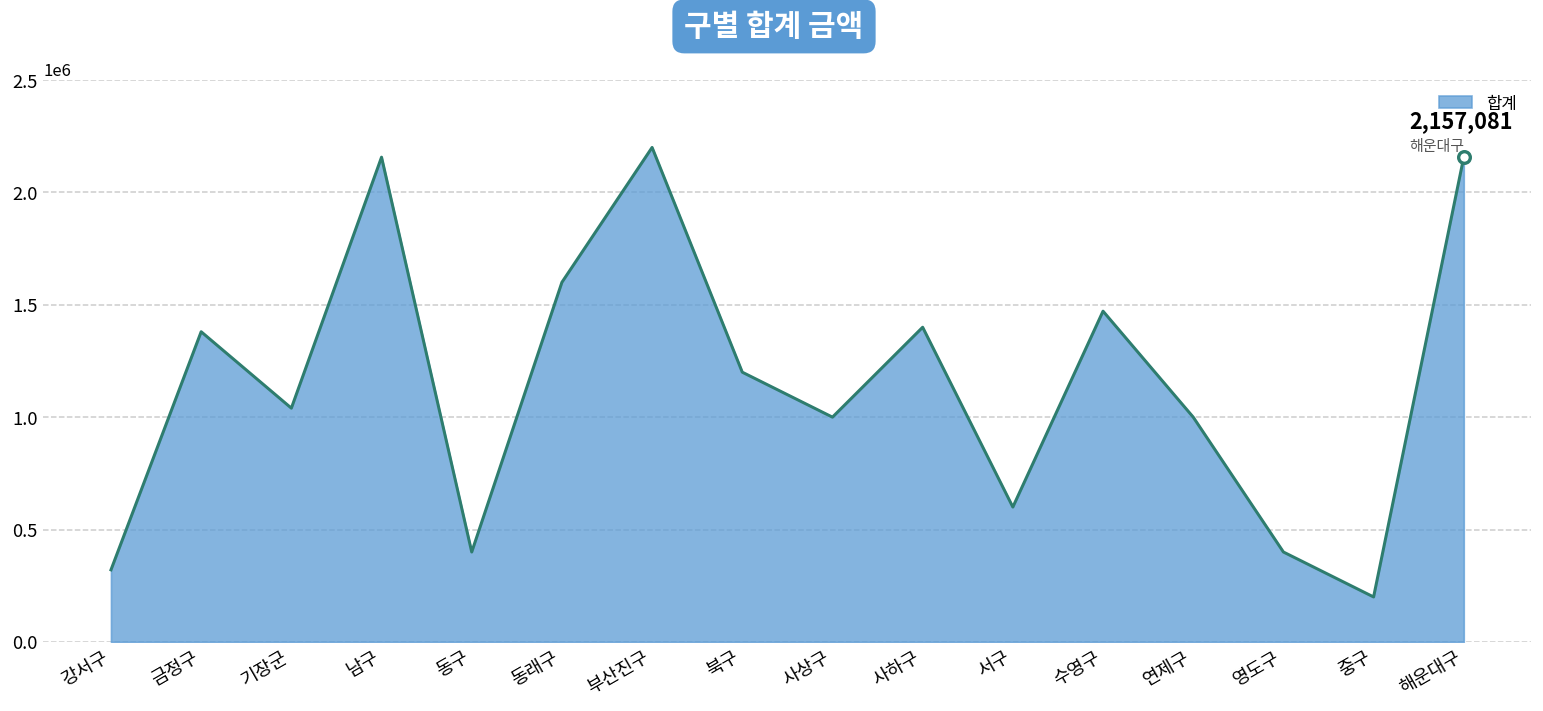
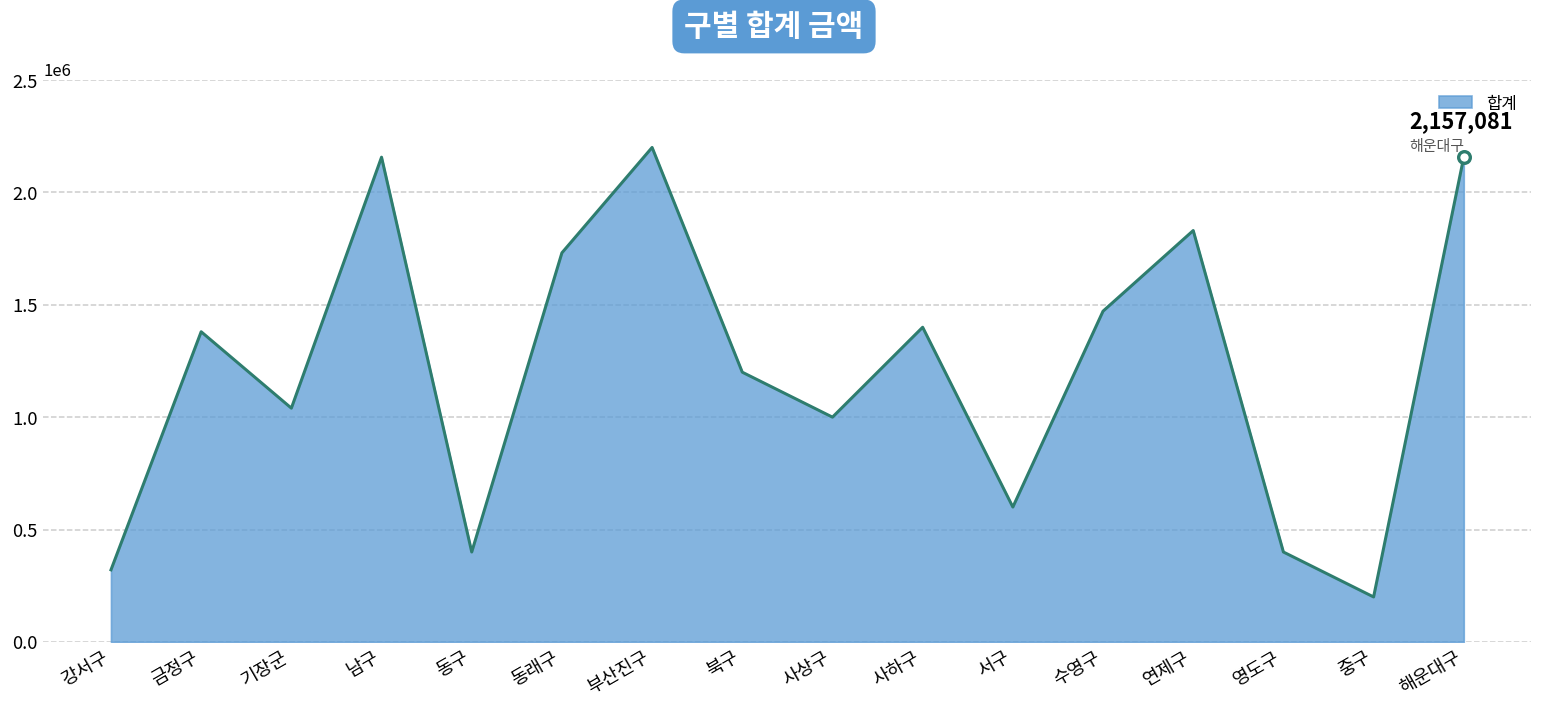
합계, 동래구: 1600000 -> 1730000
합계, 연제구: 1000000 -> 1830000
